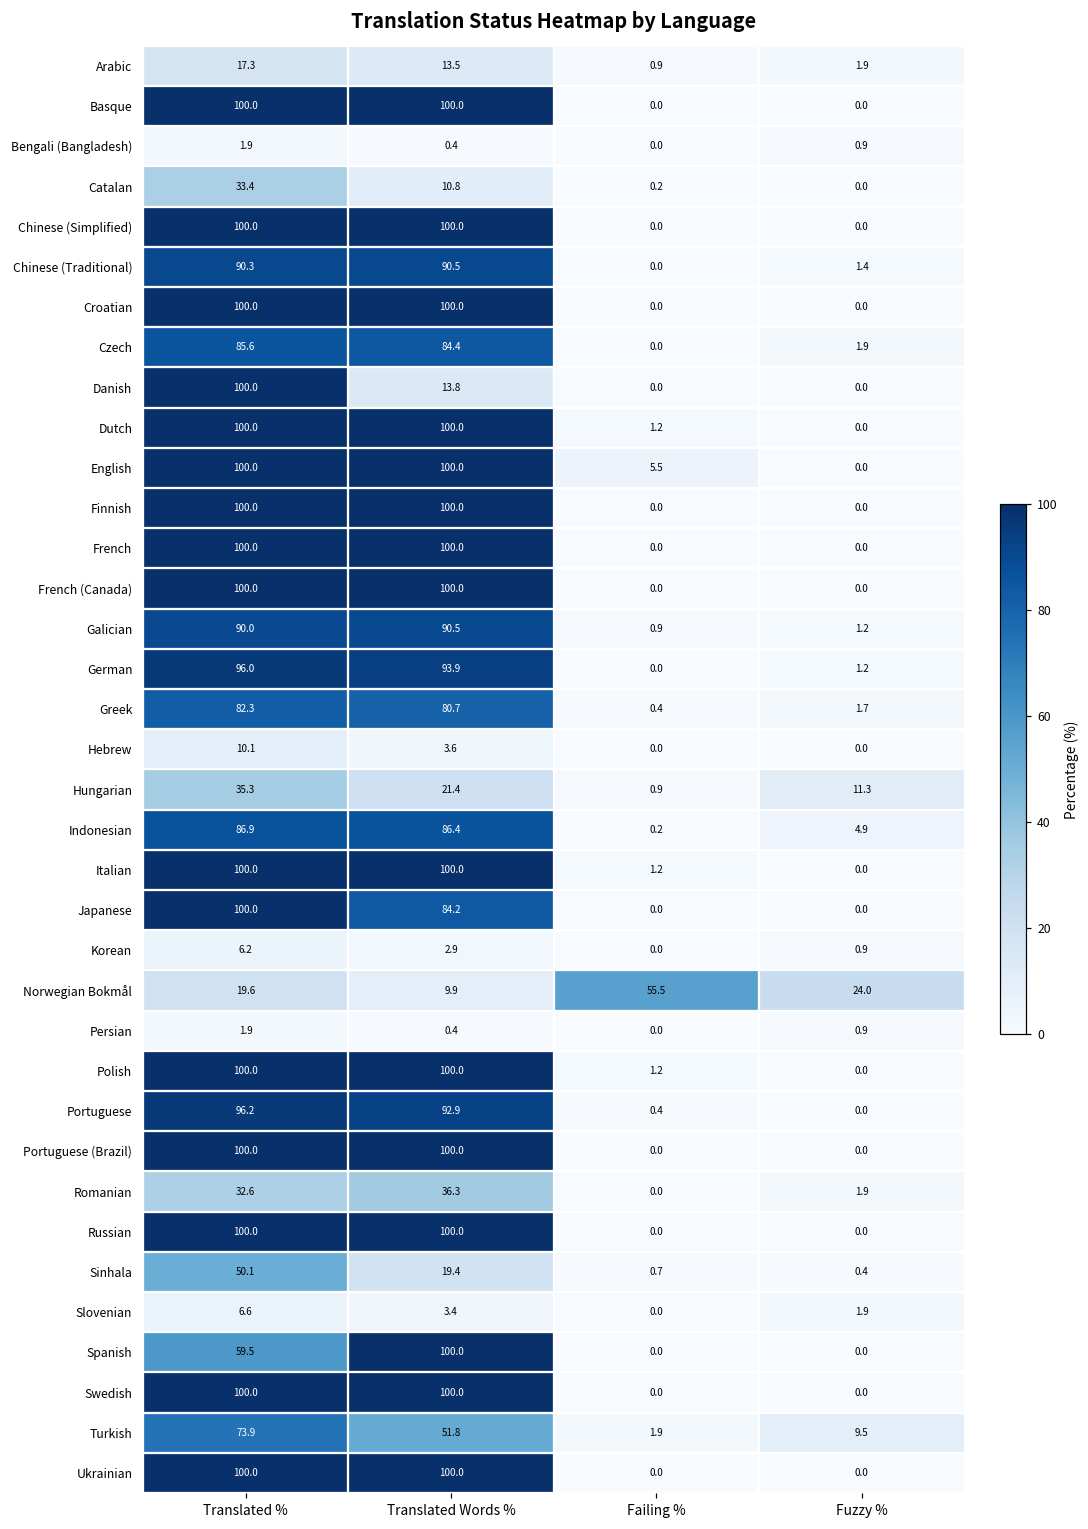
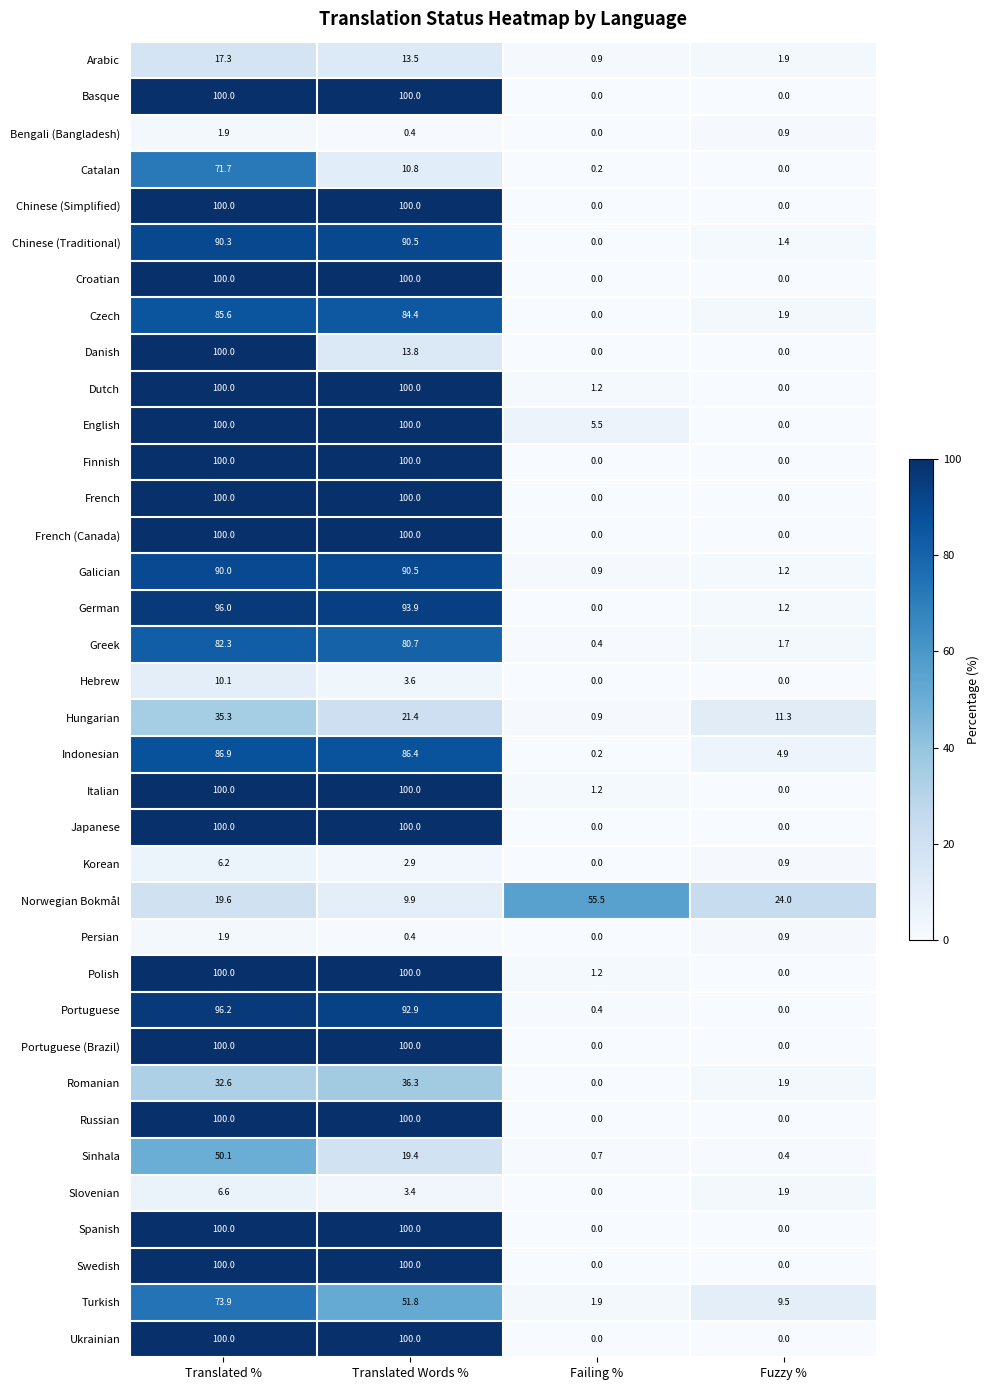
Catalan, Translated %: 33.4 -> 71.7
Japanese, Translated Words %: 84.2 -> 100.0
Spanish, Translated %: 59.5 -> 100.0
